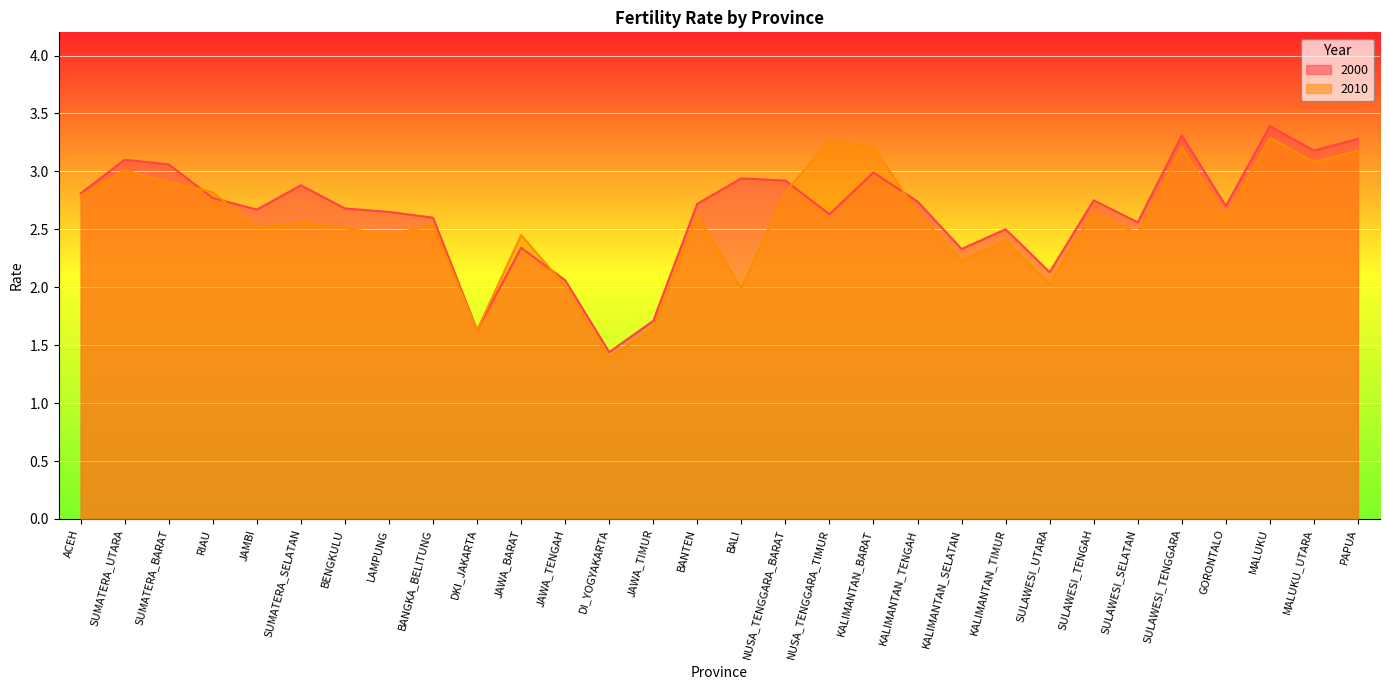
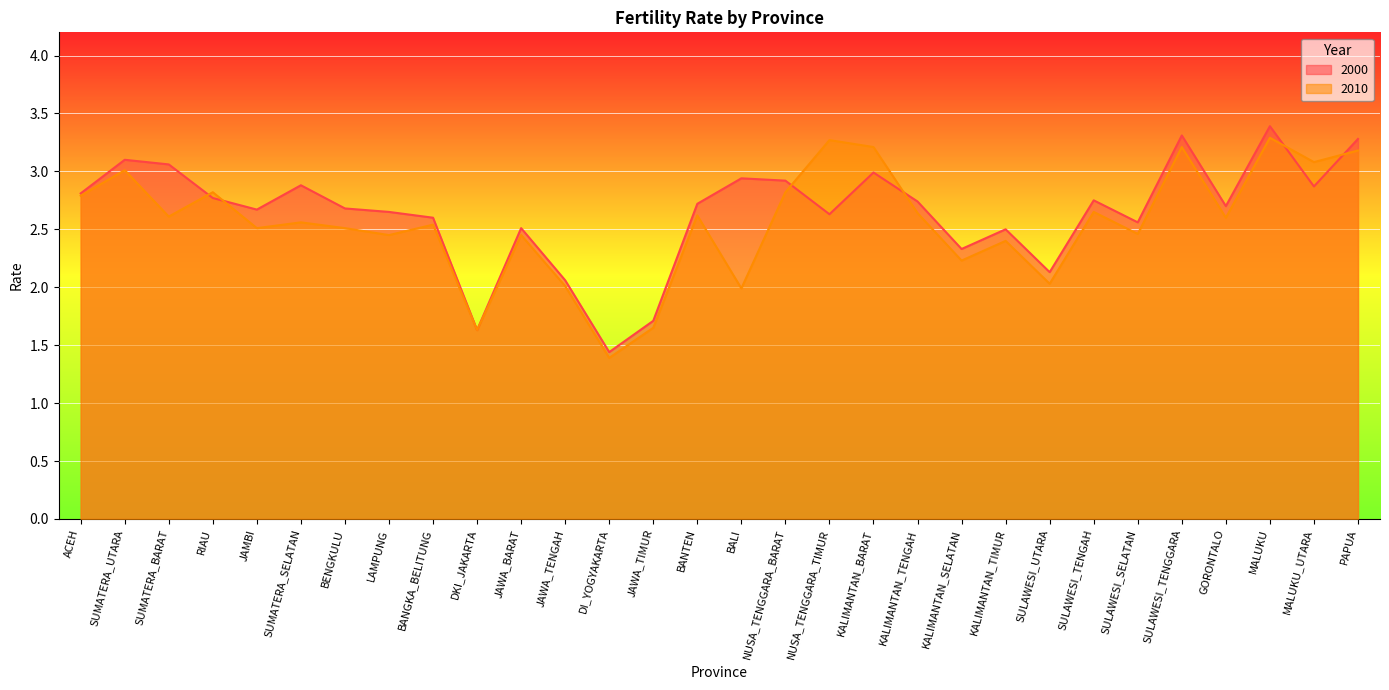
2010, SUMATERA_BARAT: 2.91 -> 2.61
2000, JAWA_BARAT: 2.34 -> 2.51
2000, MALUKU_UTARA: 3.18 -> 2.87
